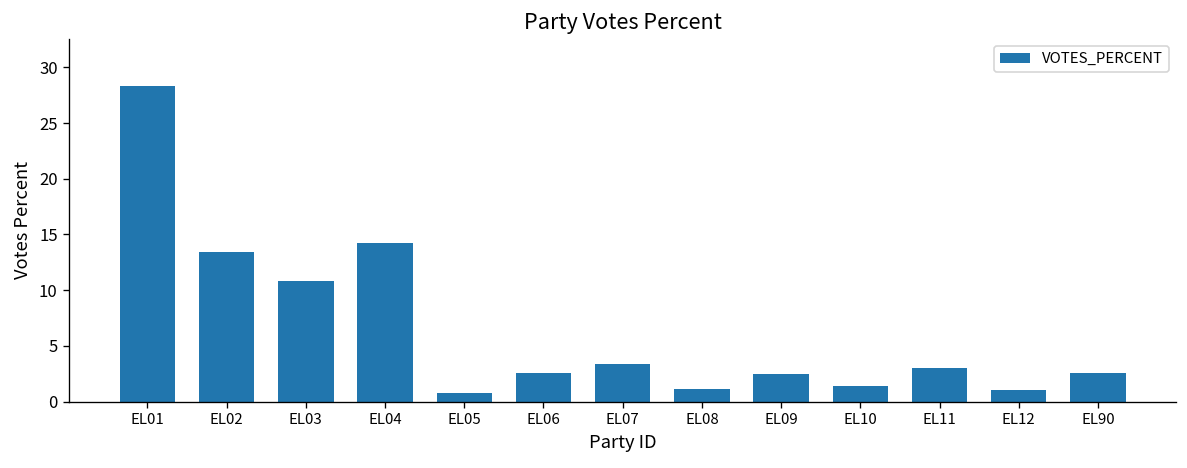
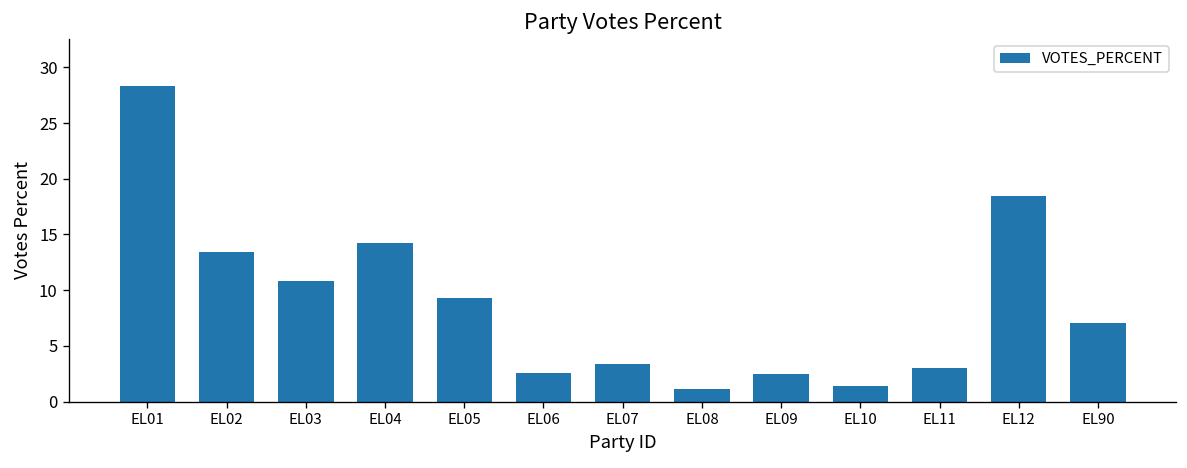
EL05: 1 -> 9
EL12: 1 -> 18
EL90: 3 -> 7
